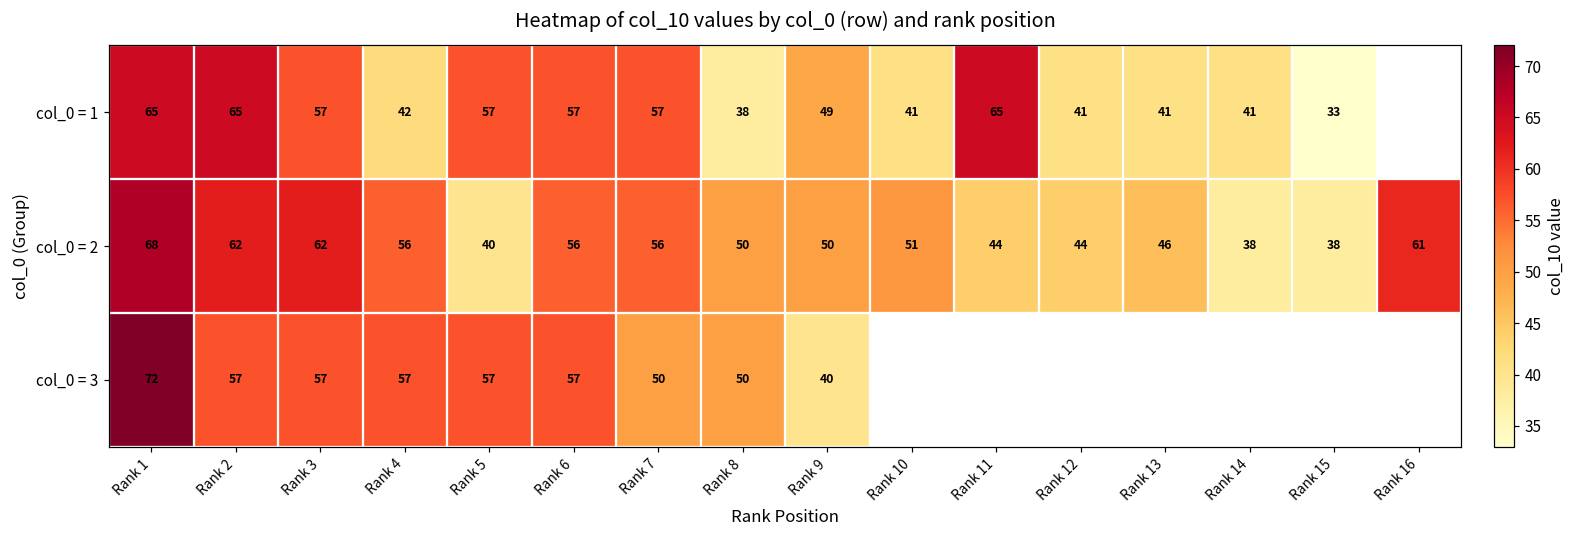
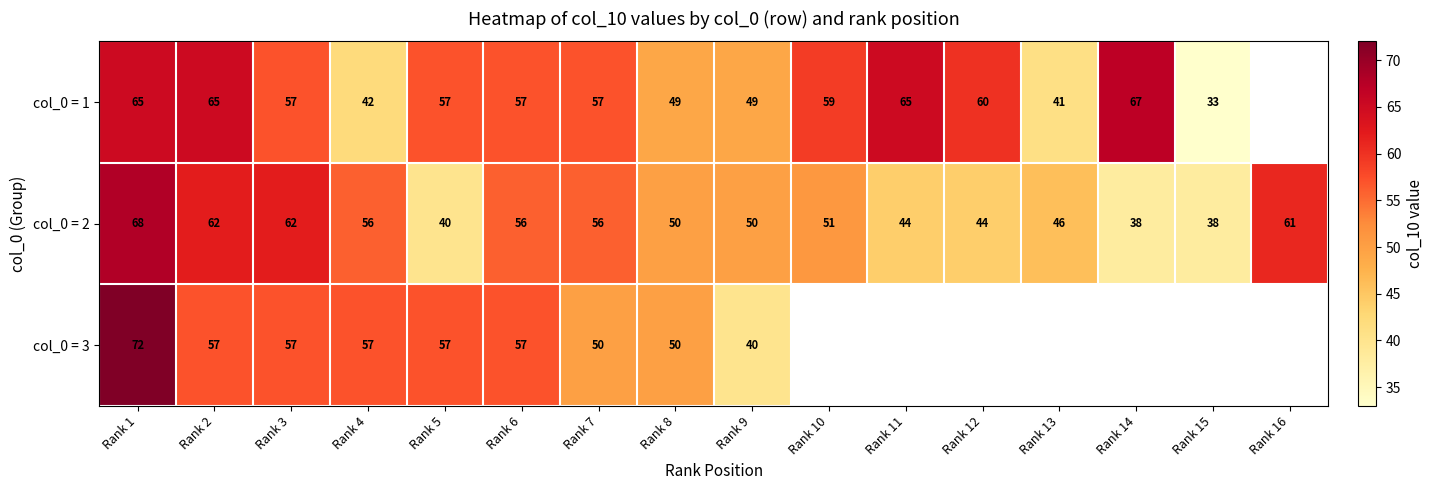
col_0 = 1, Rank 8: 38 -> 49
col_0 = 1, Rank 10: 41 -> 59
col_0 = 1, Rank 12: 41 -> 60
col_0 = 1, Rank 14: 41 -> 67
